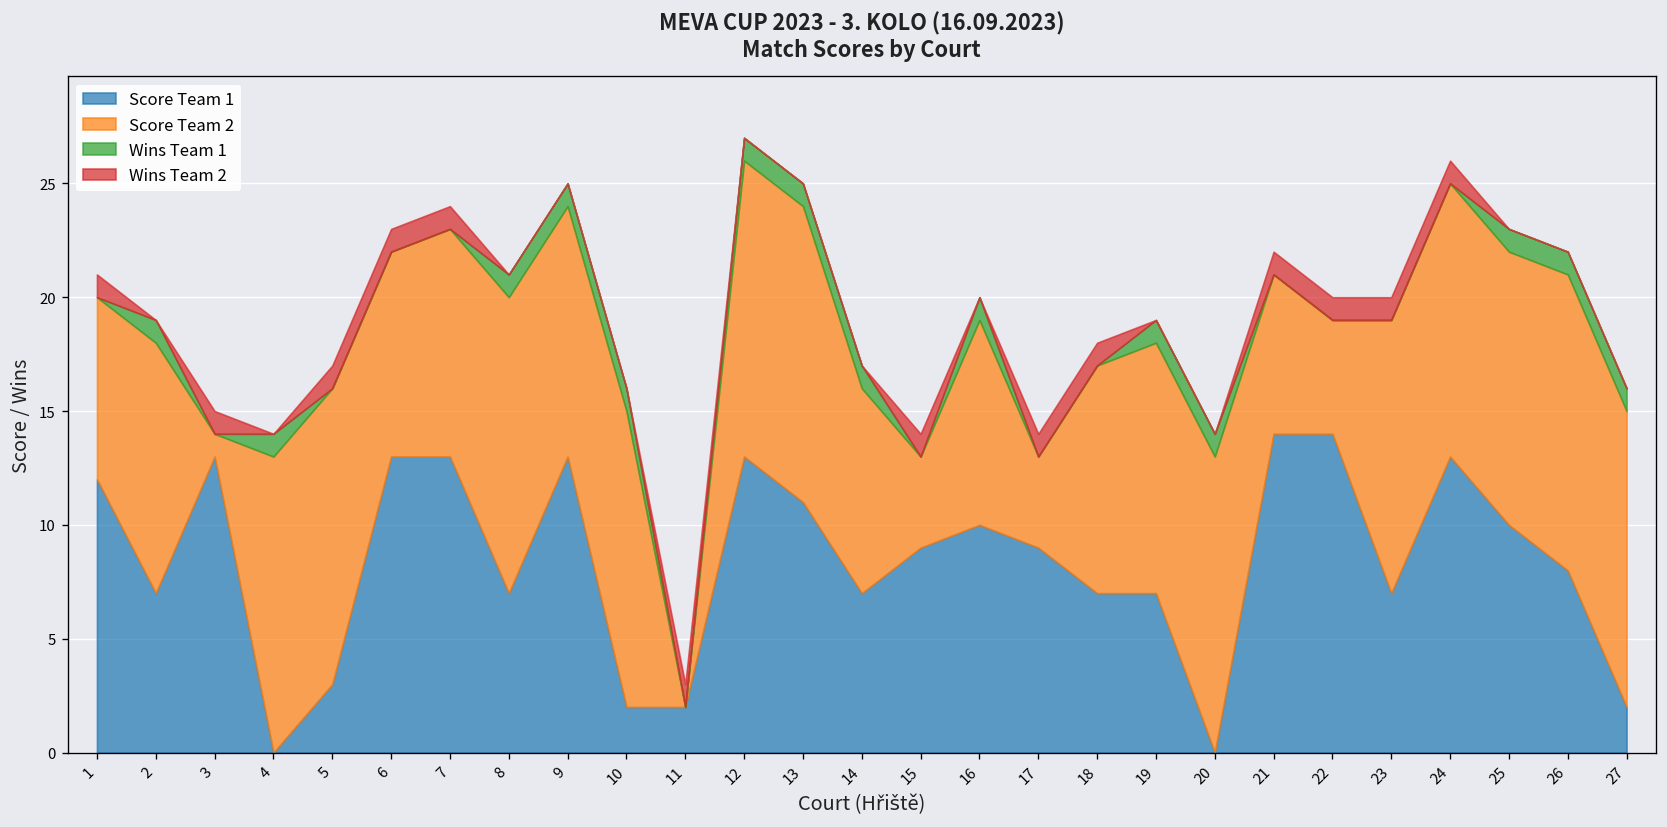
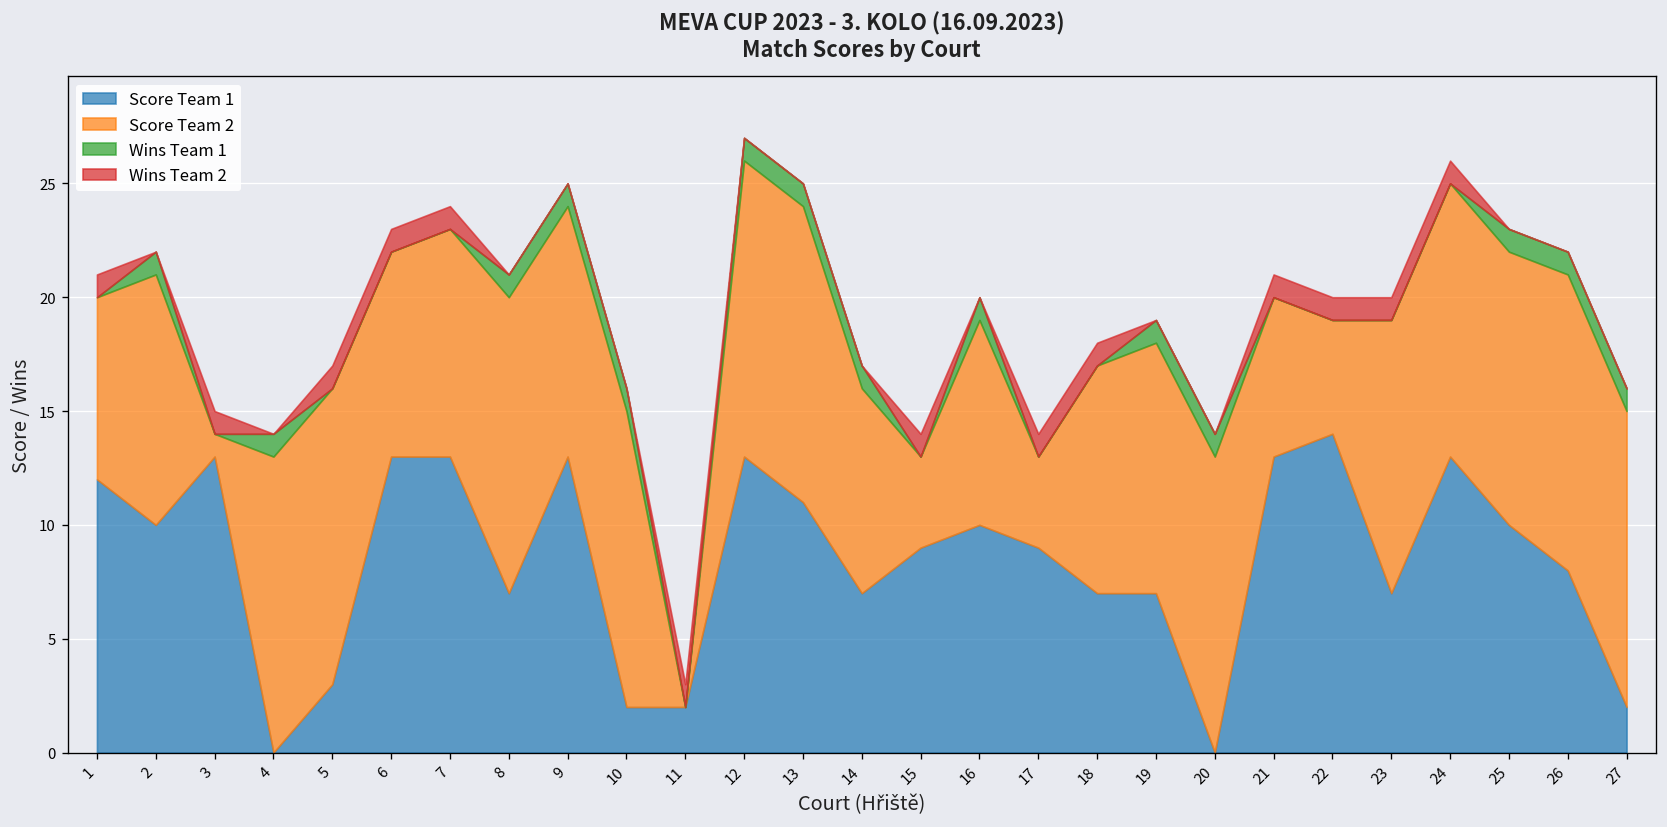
Score Team 1, 2: 7 -> 10
Score Team 1, 21: 14 -> 13
